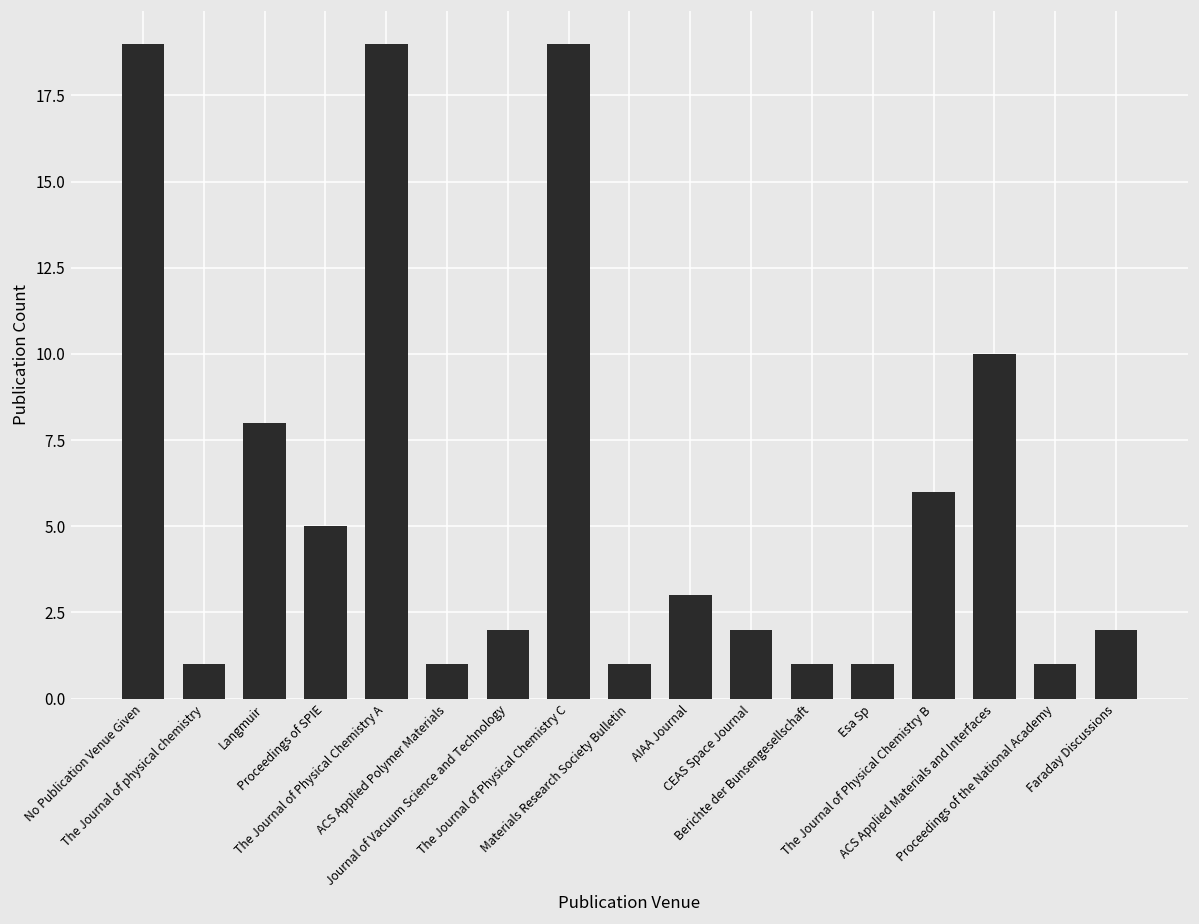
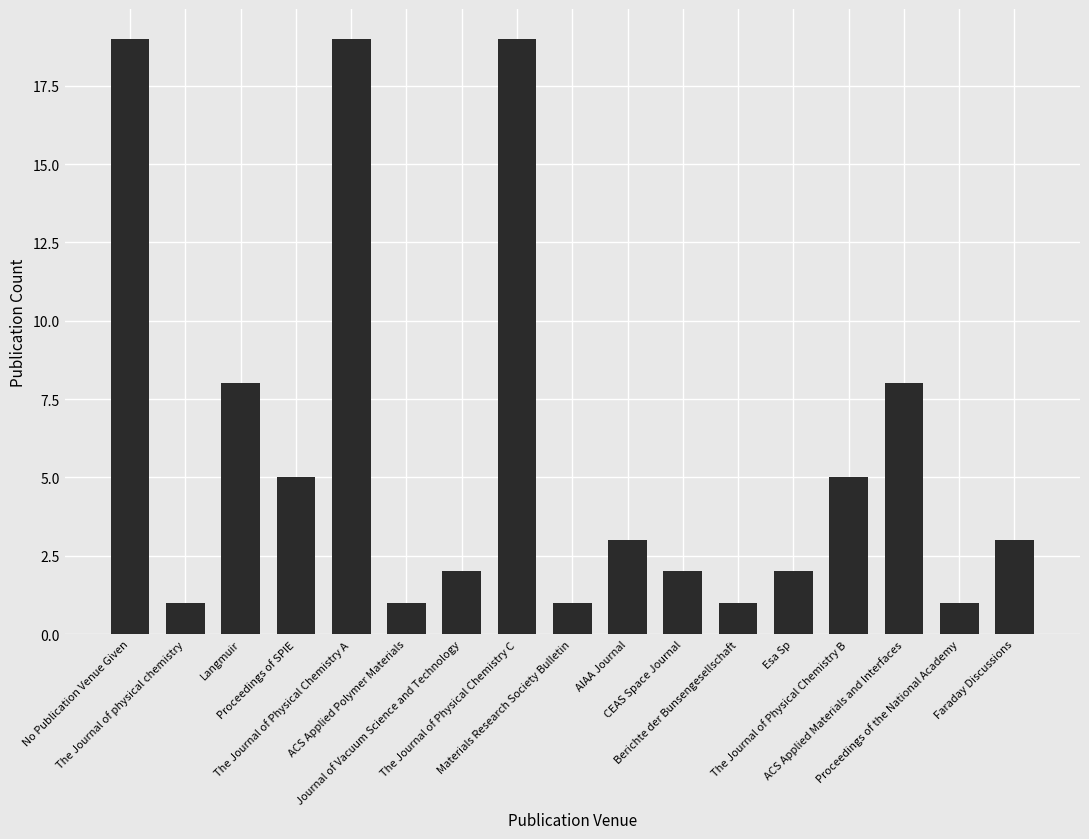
Esa Sp: 1 -> 2
The Journal of Physical Chemistry B: 6 -> 5
ACS Applied Materials and Interfaces: 10 -> 8
Faraday Discussions: 2 -> 3
